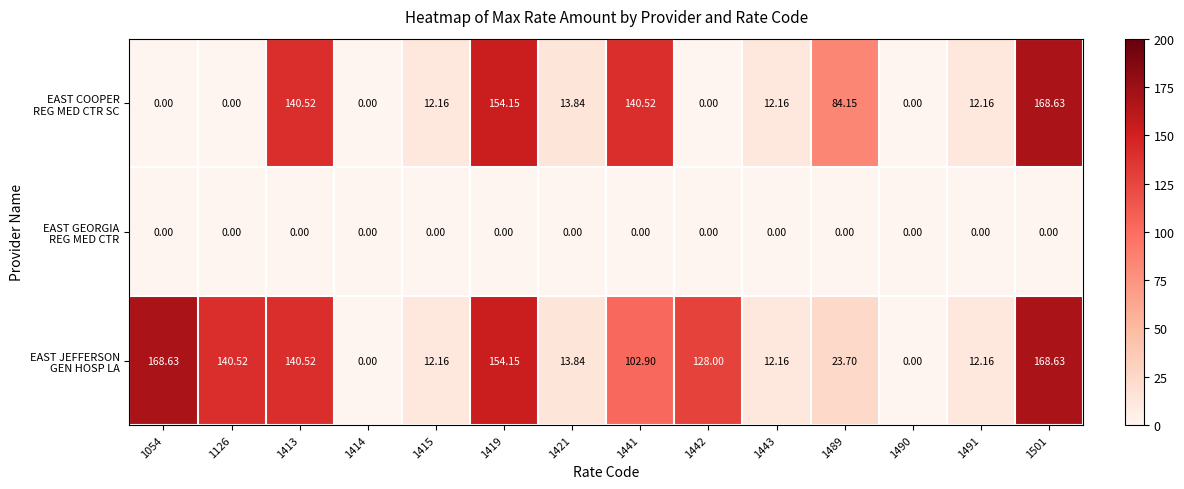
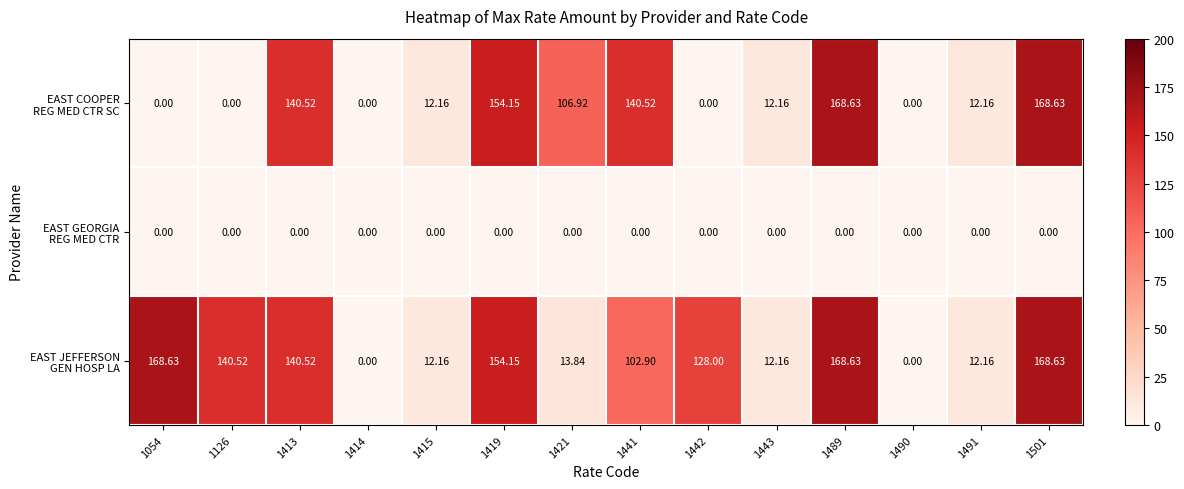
EAST COOPER REG MED CTR SC, 1421: 13.84 -> 106.92
EAST COOPER REG MED CTR SC, 1489: 84.15 -> 168.63
EAST JEFFERSON GEN HOSP LA, 1489: 23.70 -> 168.63
